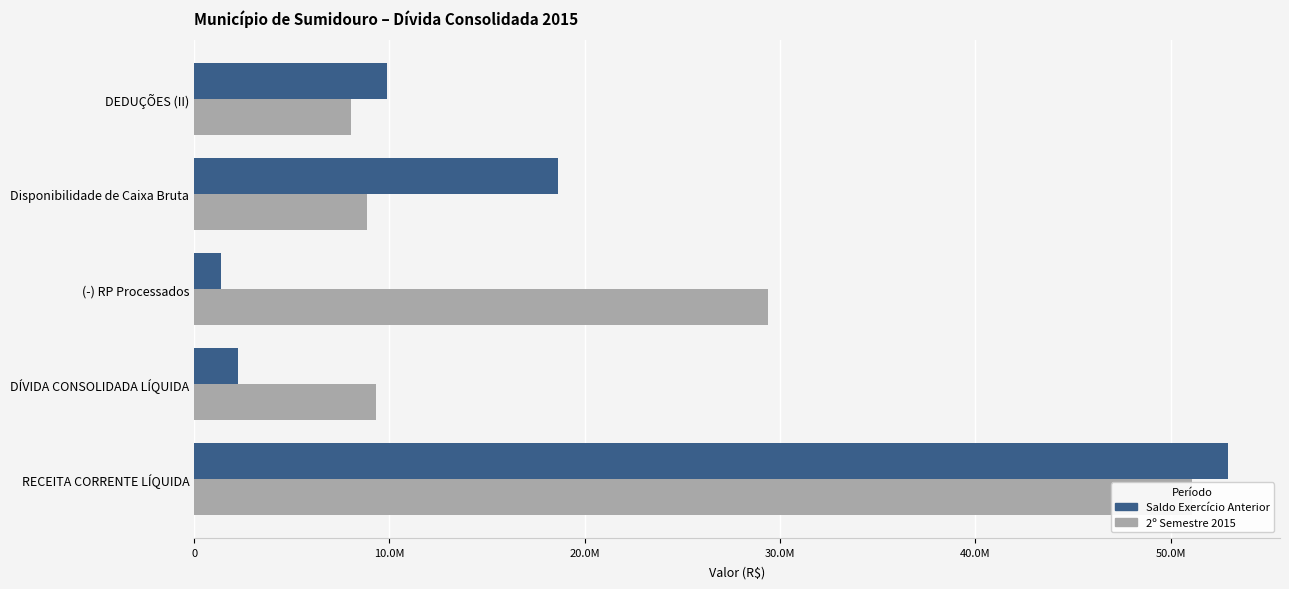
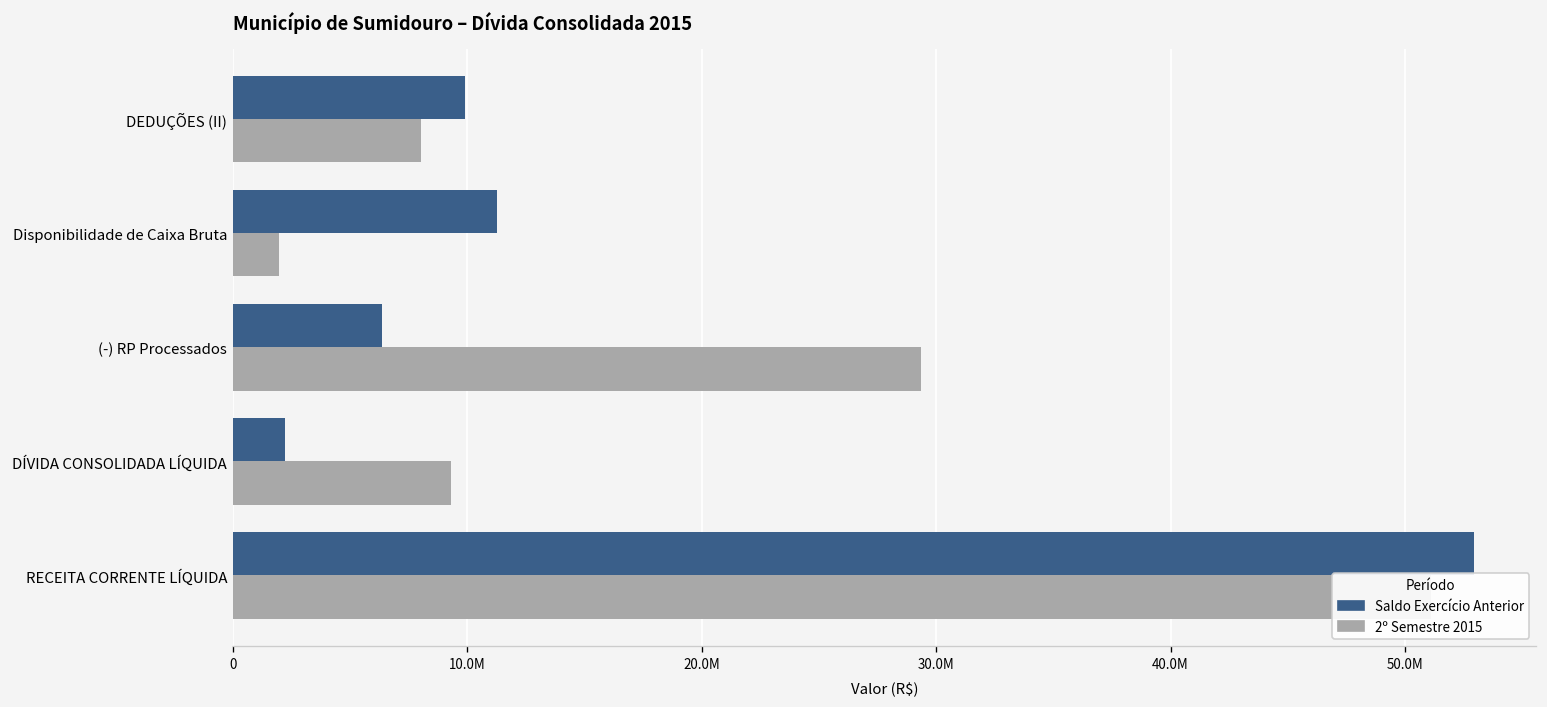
Saldo Exercício Anterior, Disponibilidade de Caixa Bruta: 18600000 -> 11200000
2º Semestre 2015, Disponibilidade de Caixa Bruta: 8800000 -> 2000000
Saldo Exercício Anterior, (-) RP Processados: 1400000 -> 6400000
